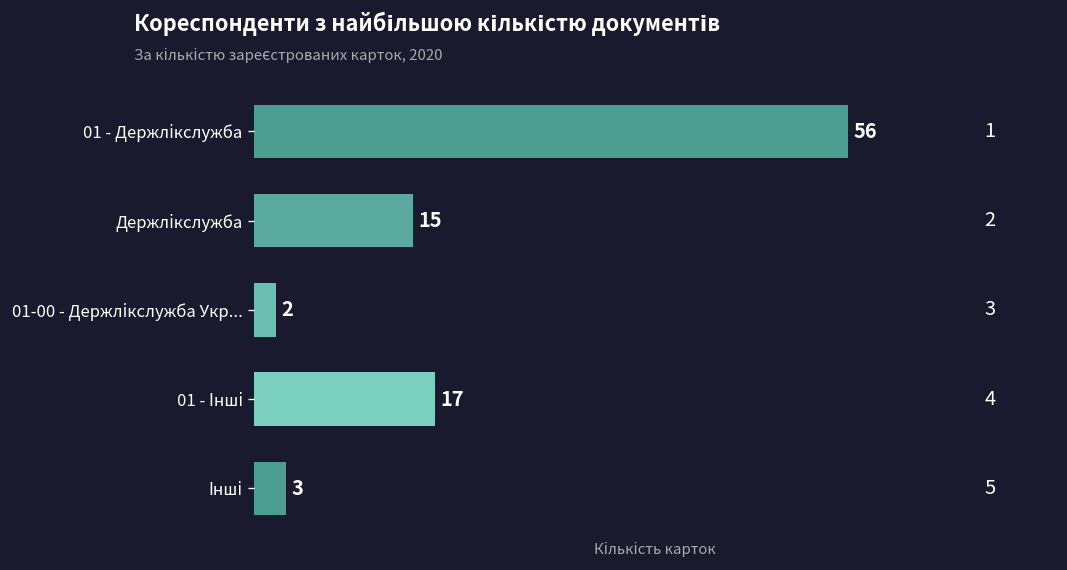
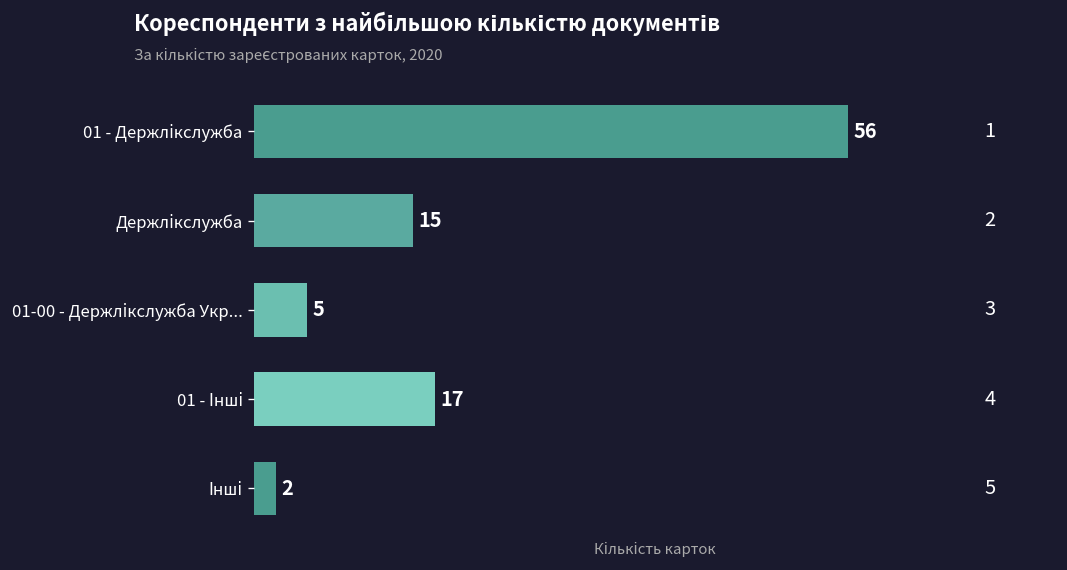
01-00 - Держлікслужба Укр...: 2 -> 5
Інші: 3 -> 2
